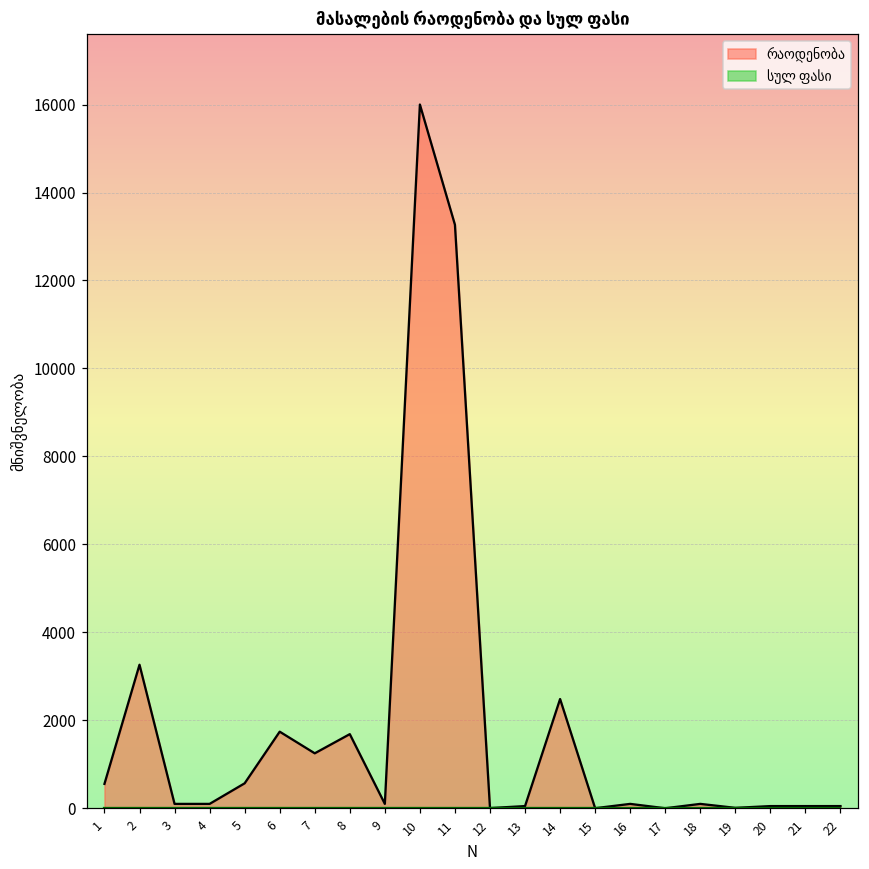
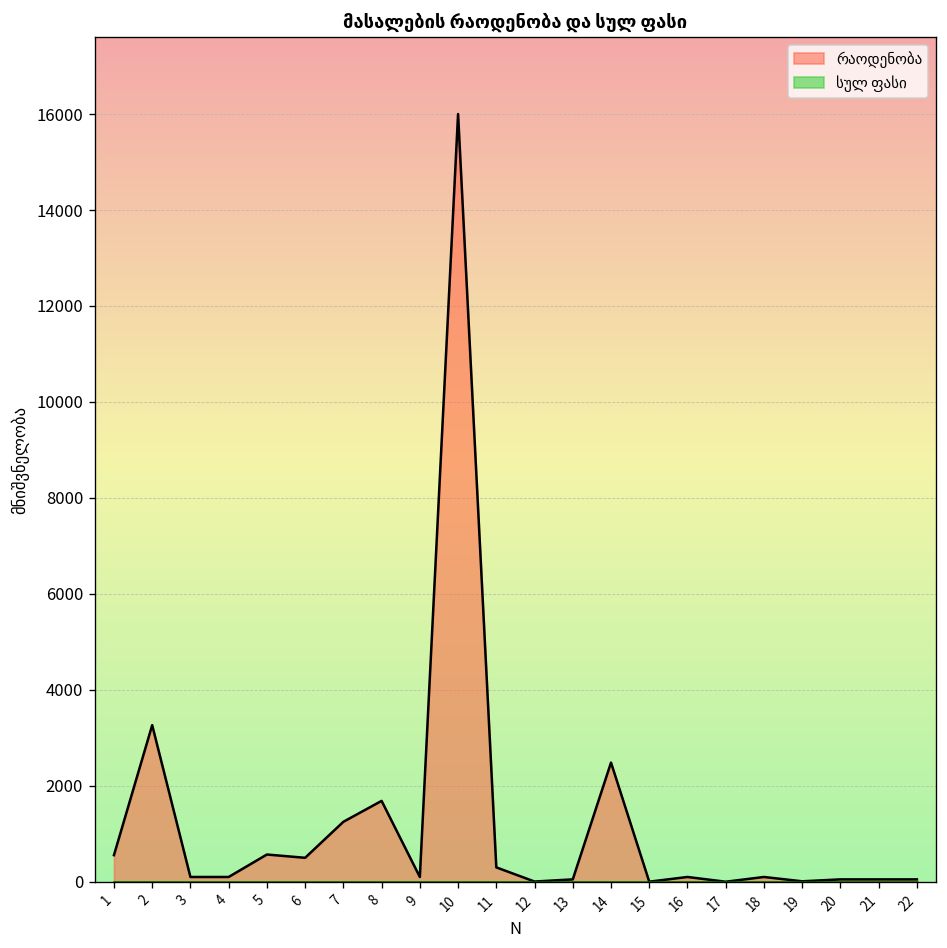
რაოდენობა, 6: 1700 -> 500
რაოდენობა, 11: 13300 -> 300
